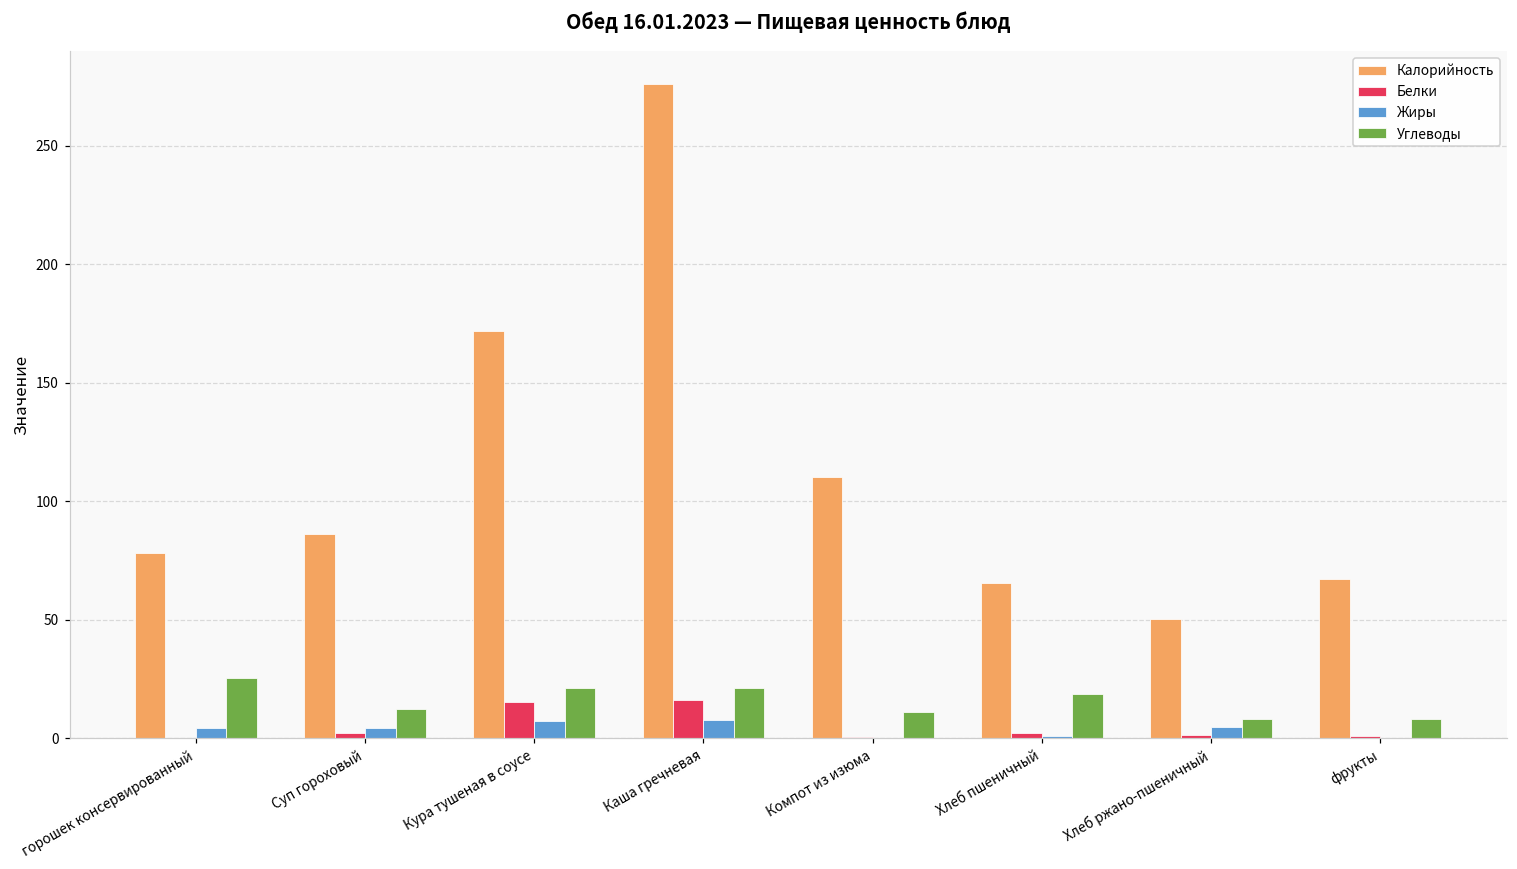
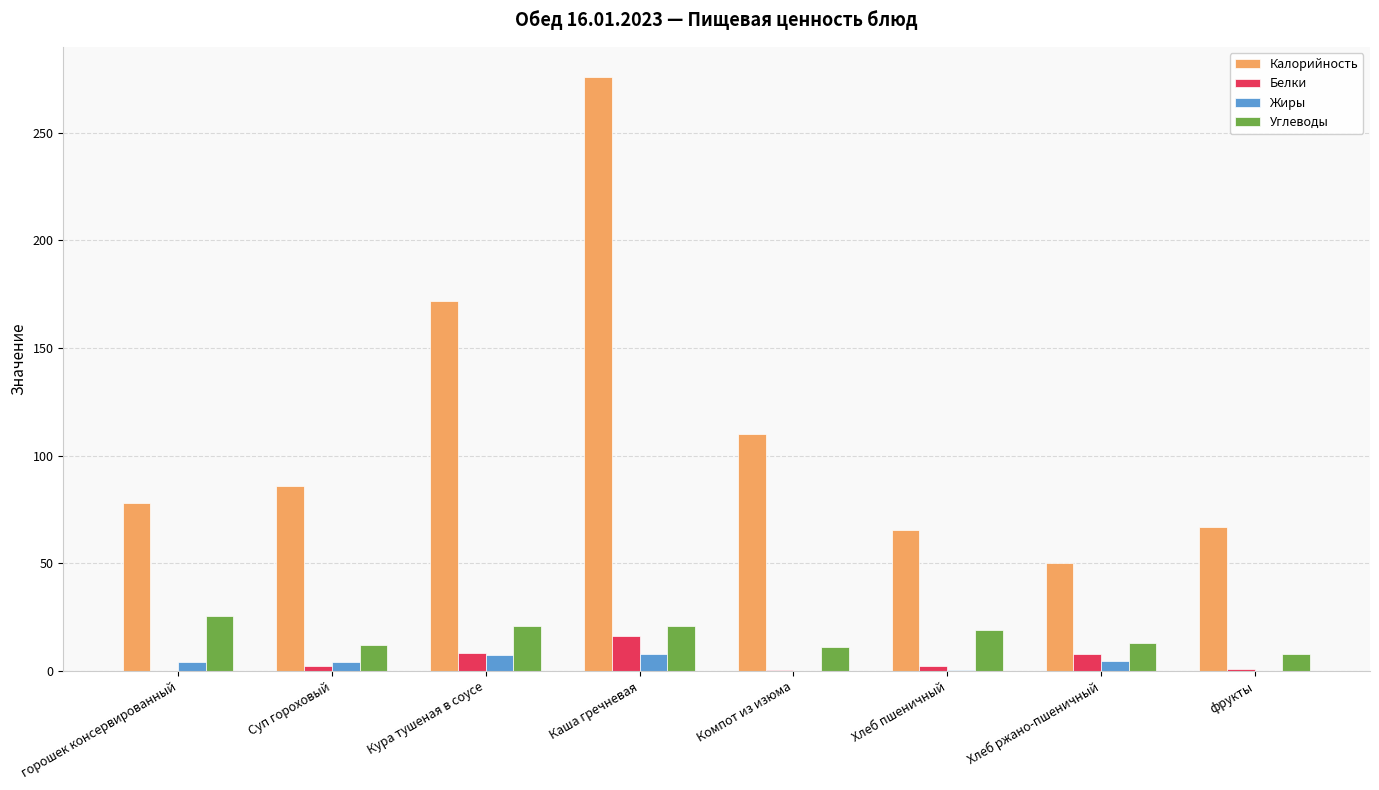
Белки, Кура тушеная в соусе: 15 -> 8
Белки, Хлеб ржано-пшеничный: 1 -> 8
Углеводы, Хлеб ржано-пшеничный: 8 -> 13
